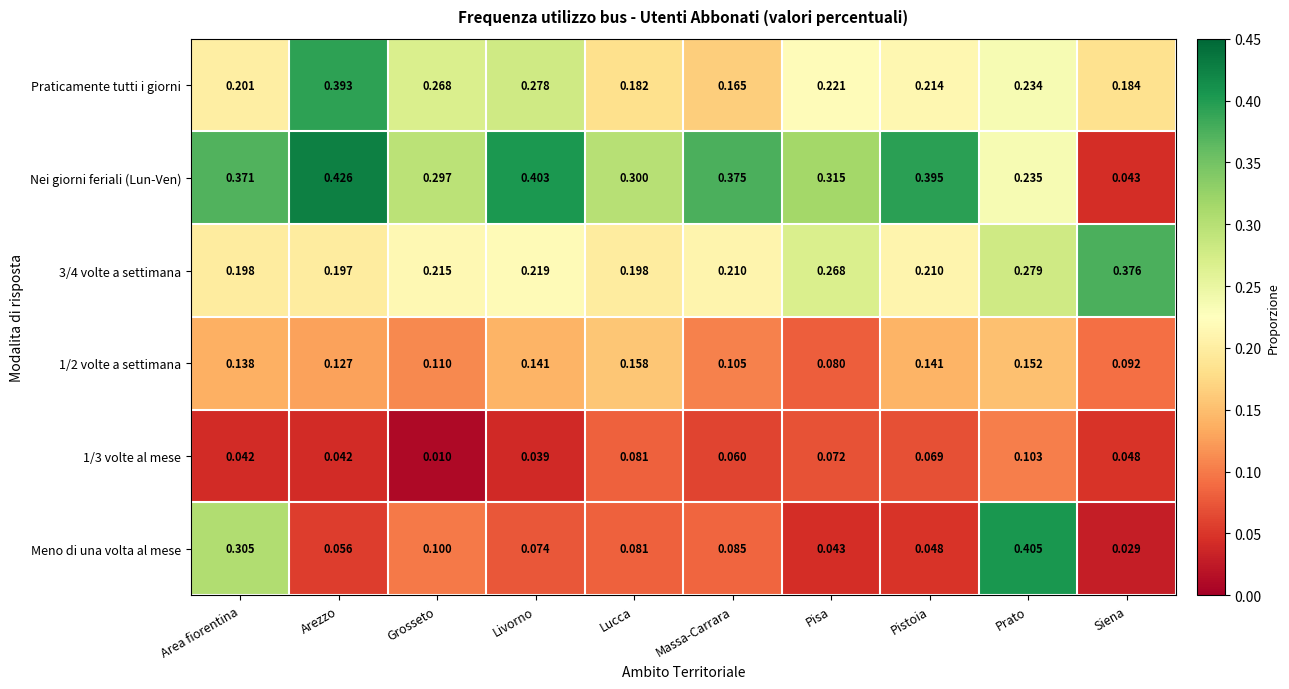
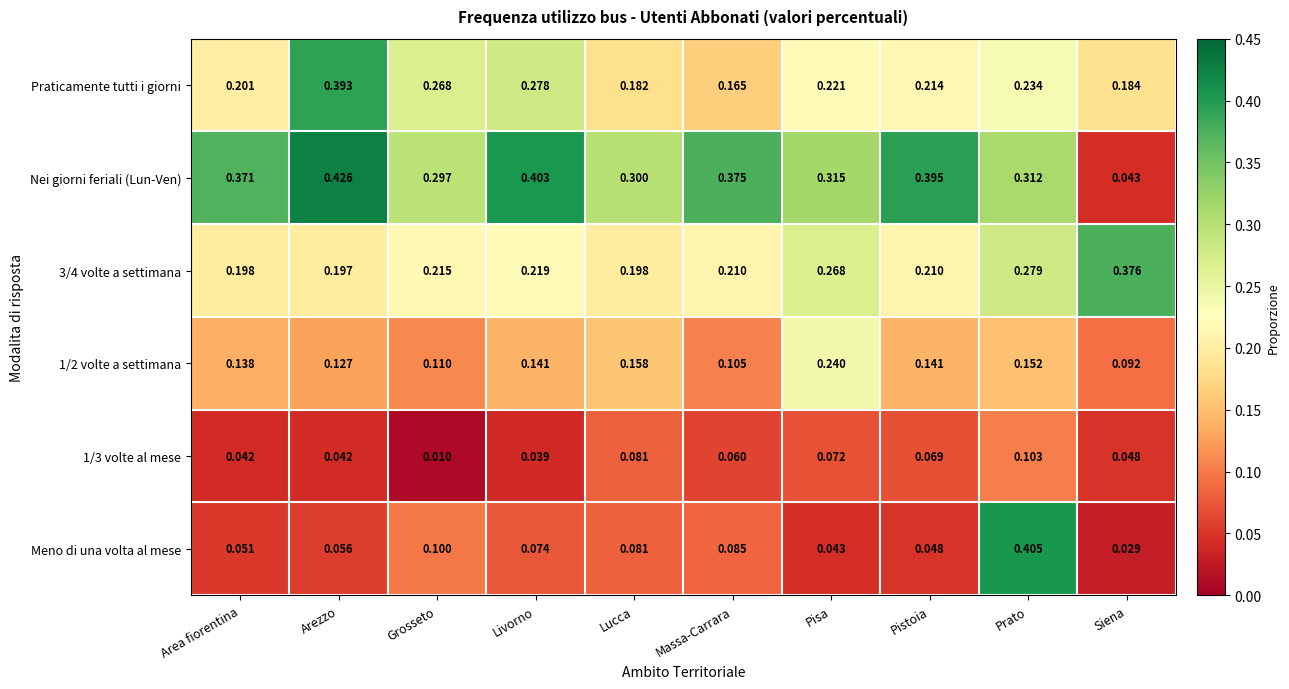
Nei giorni feriali (Lun-Ven), Prato: 0.235 -> 0.312
1/2 volte a settimana, Pisa: 0.080 -> 0.240
Meno di una volta al mese, Area fiorentina: 0.305 -> 0.051
